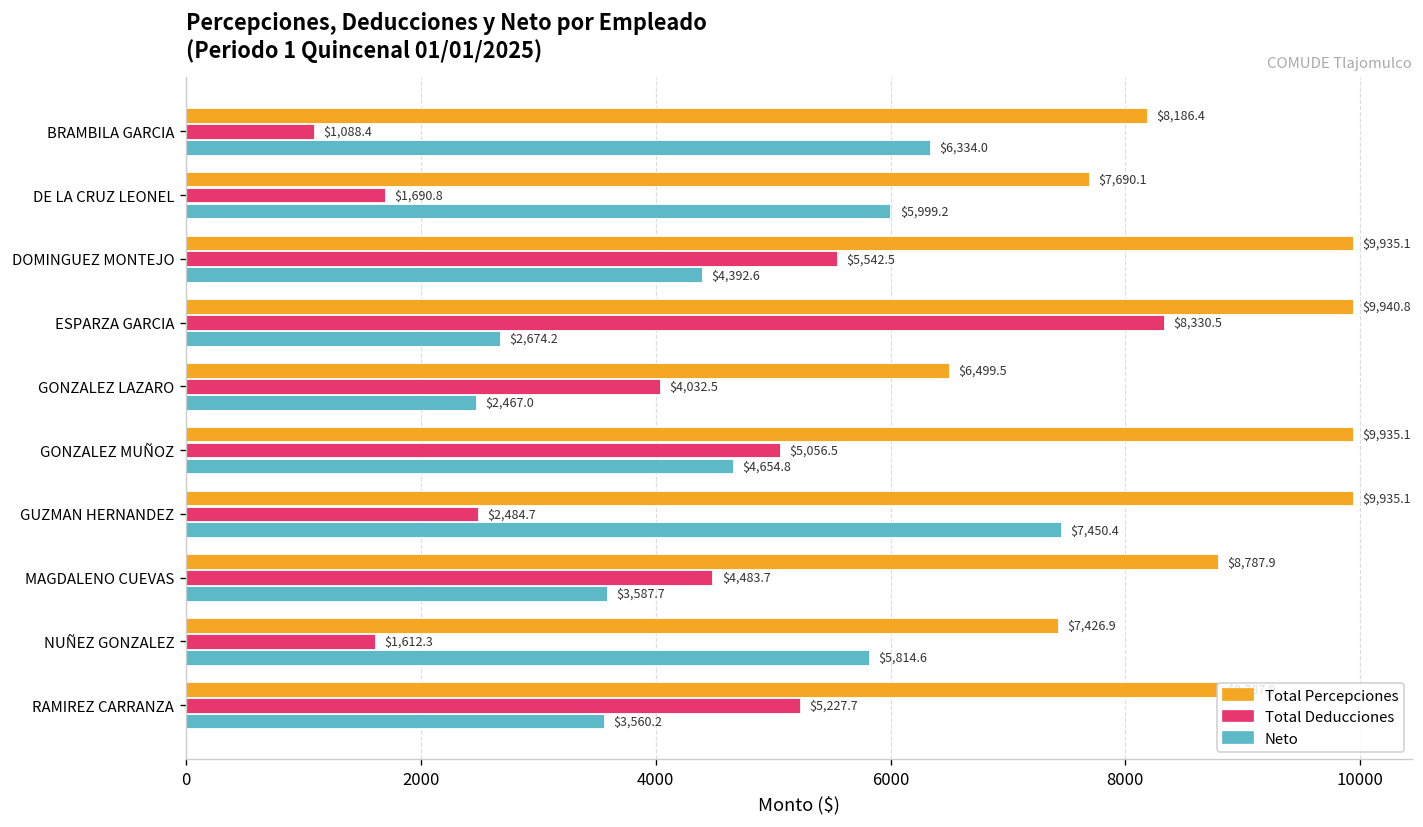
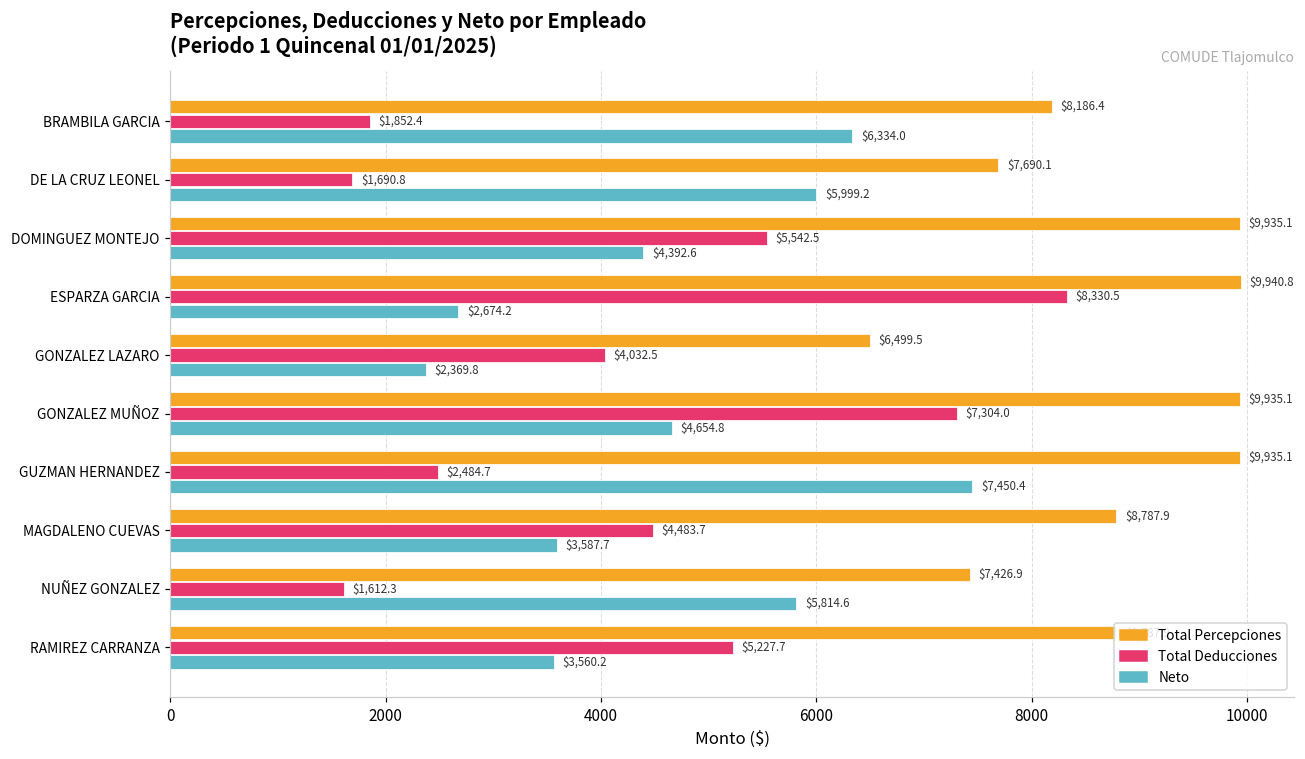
Total Deducciones, BRAMBILA GARCIA: $1,088.4 -> $1,852.4
Neto, GONZALEZ LAZARO: $2,467.0 -> $2,369.8
Total Deducciones, GONZALEZ MUÑOZ: $5,056.5 -> $7,304.0
